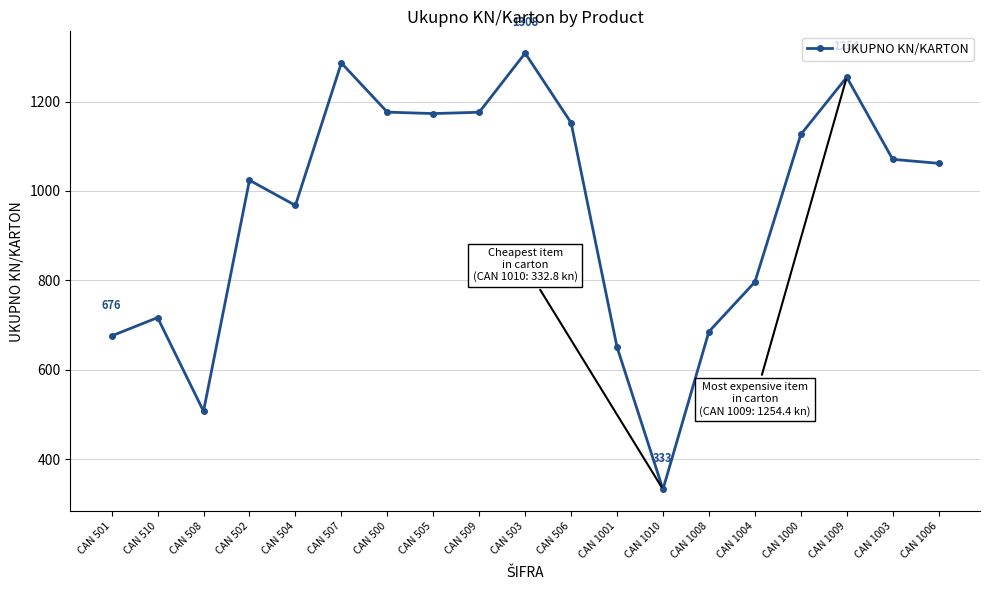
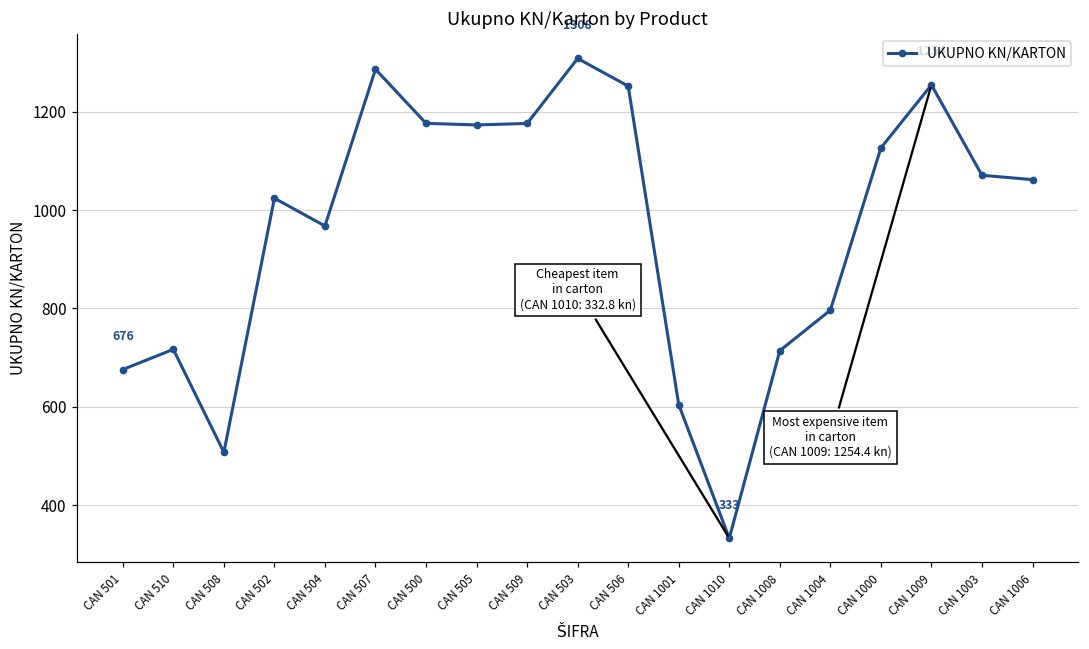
CAN 506: 1150 -> 1250
CAN 1001: 650 -> 600
CAN 1008: 690 -> 710
